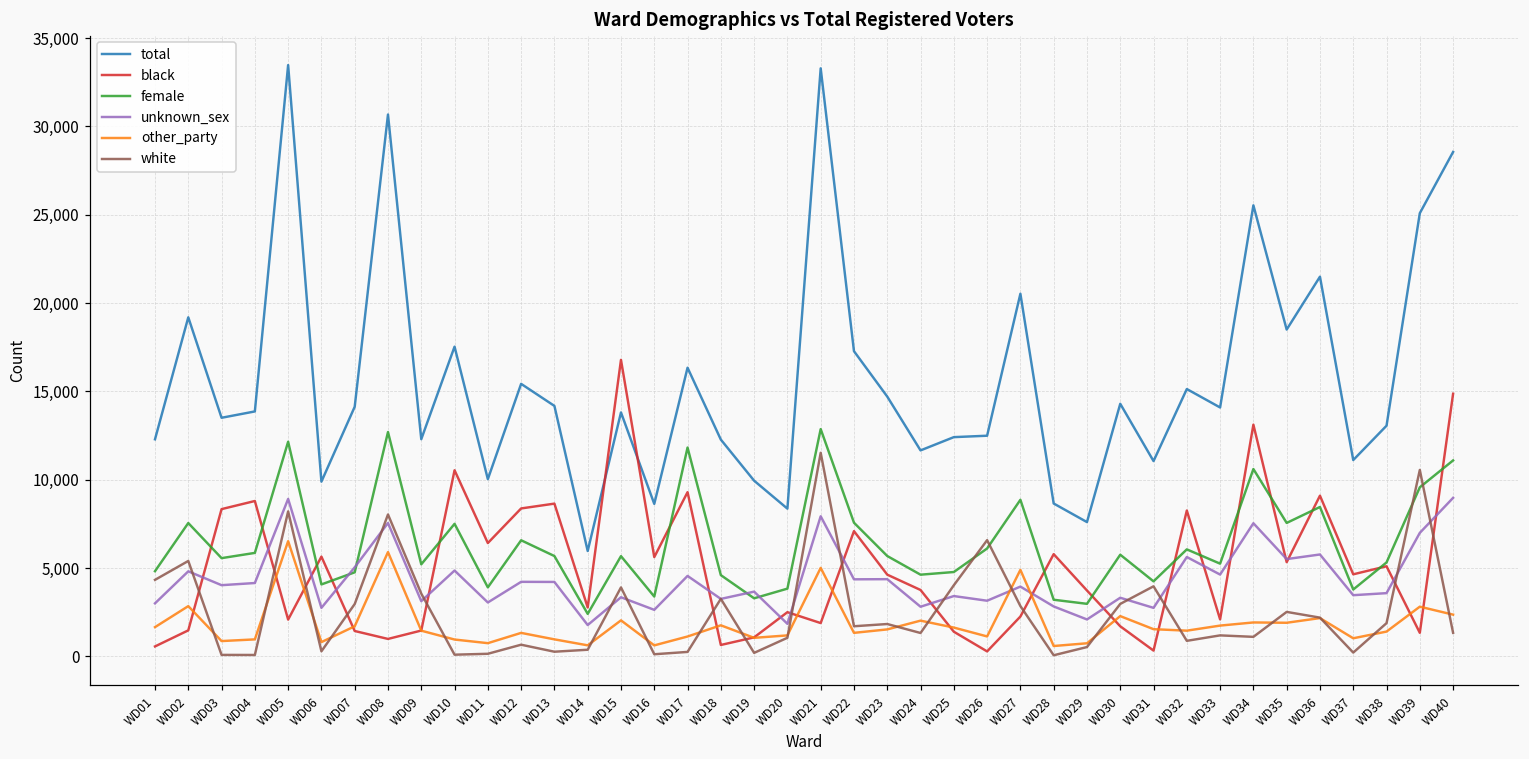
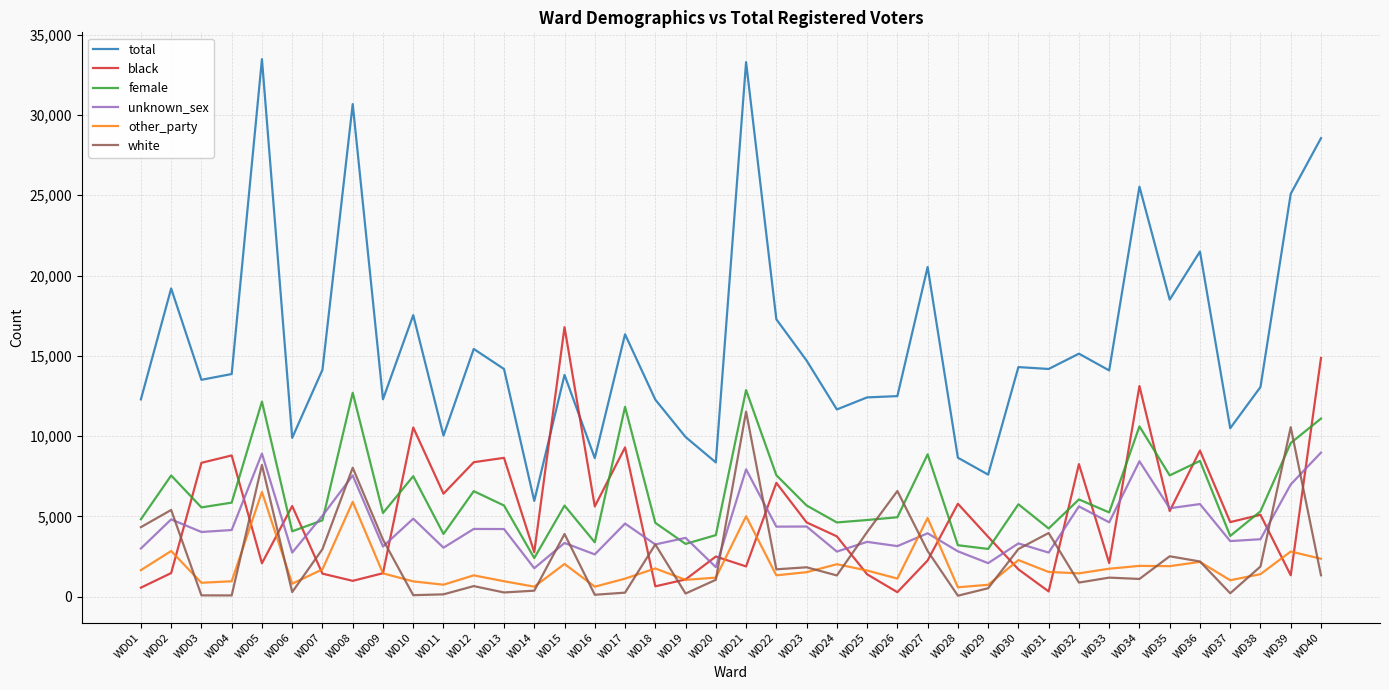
female, WD26: 6,100 -> 5,000
total, WD31: 11,100 -> 14,200
unknown_sex, WD34: 7,500 -> 8,400
total, WD37: 11,100 -> 10,500
